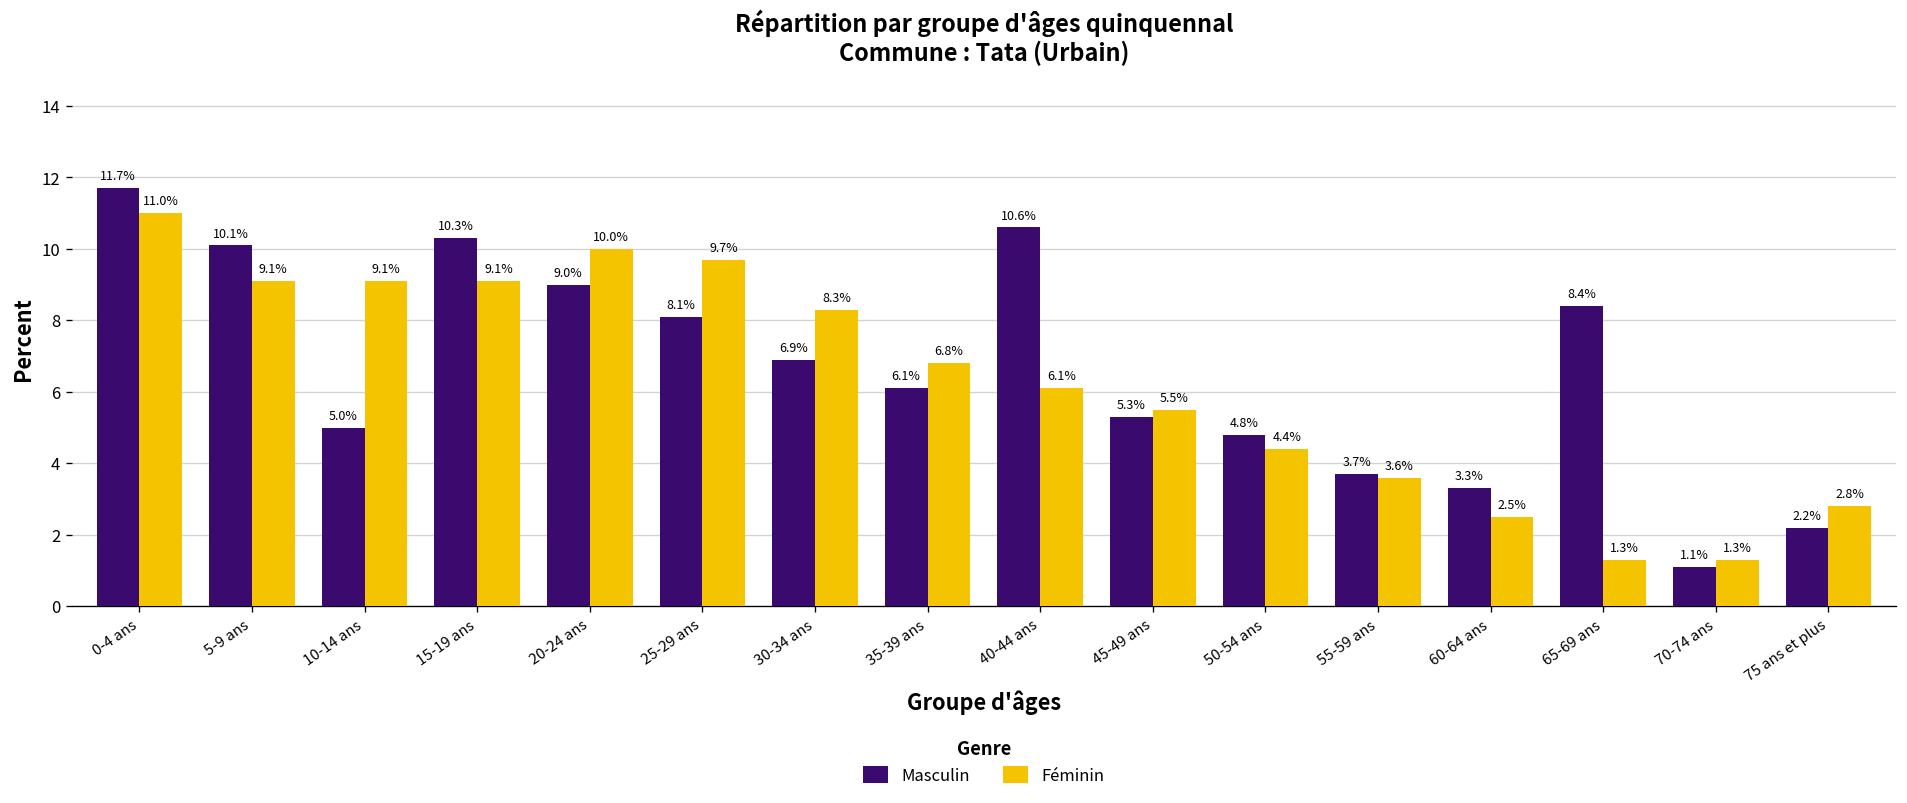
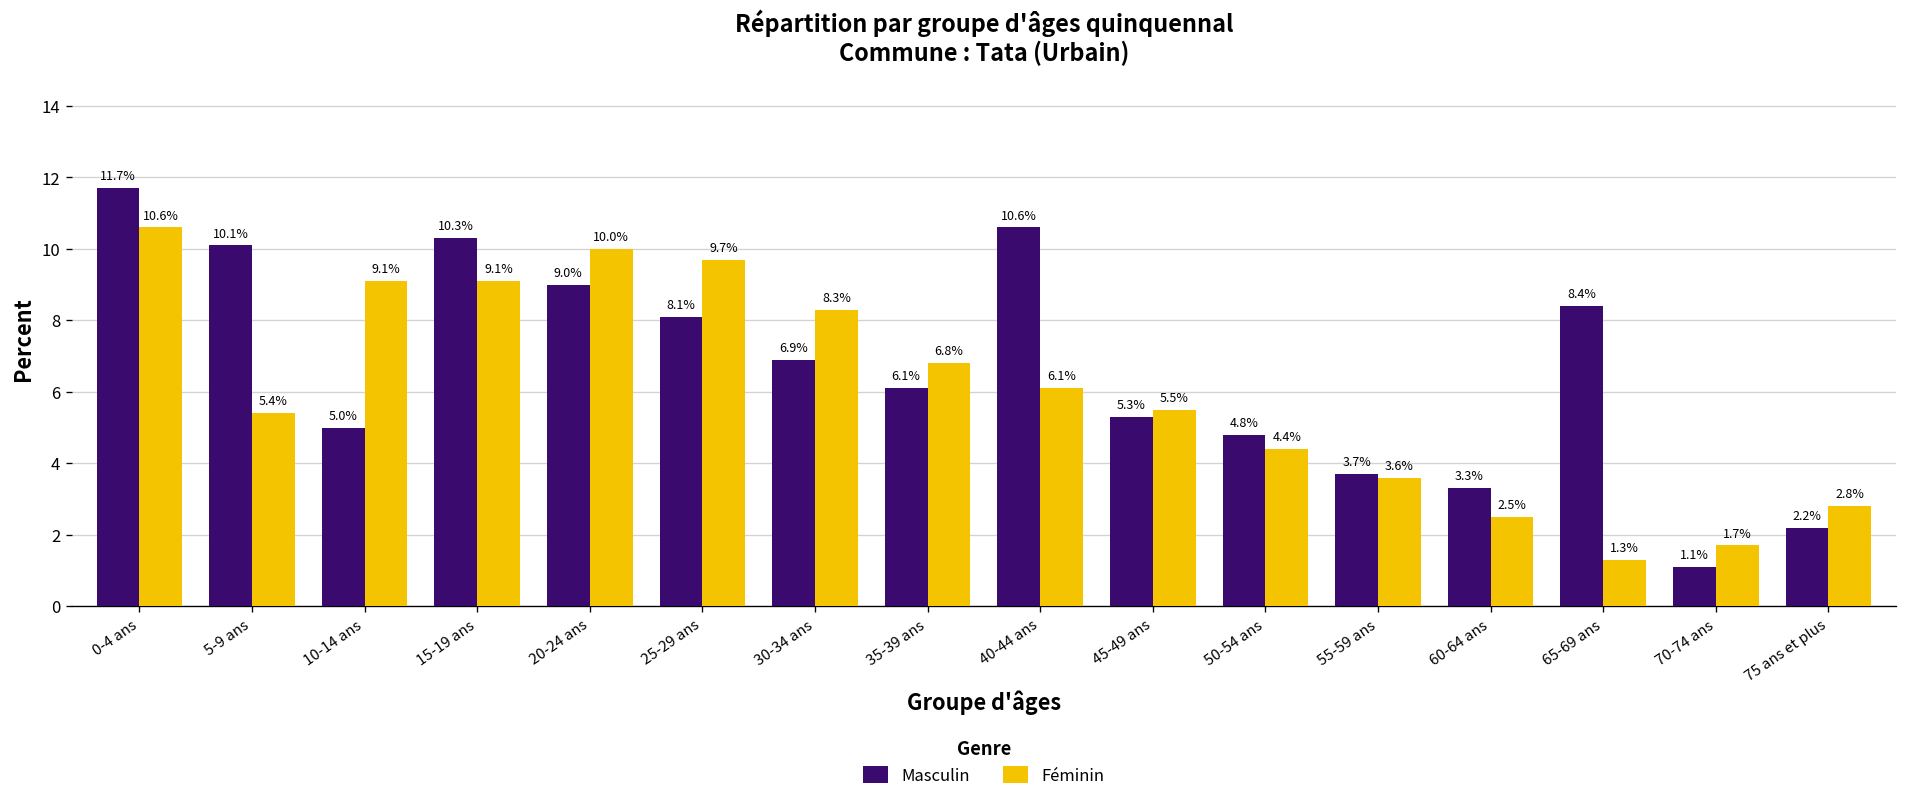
Féminin, 0-4 ans: 11.0% -> 10.6%
Féminin, 5-9 ans: 9.1% -> 5.4%
Féminin, 70-74 ans: 1.3% -> 1.7%
